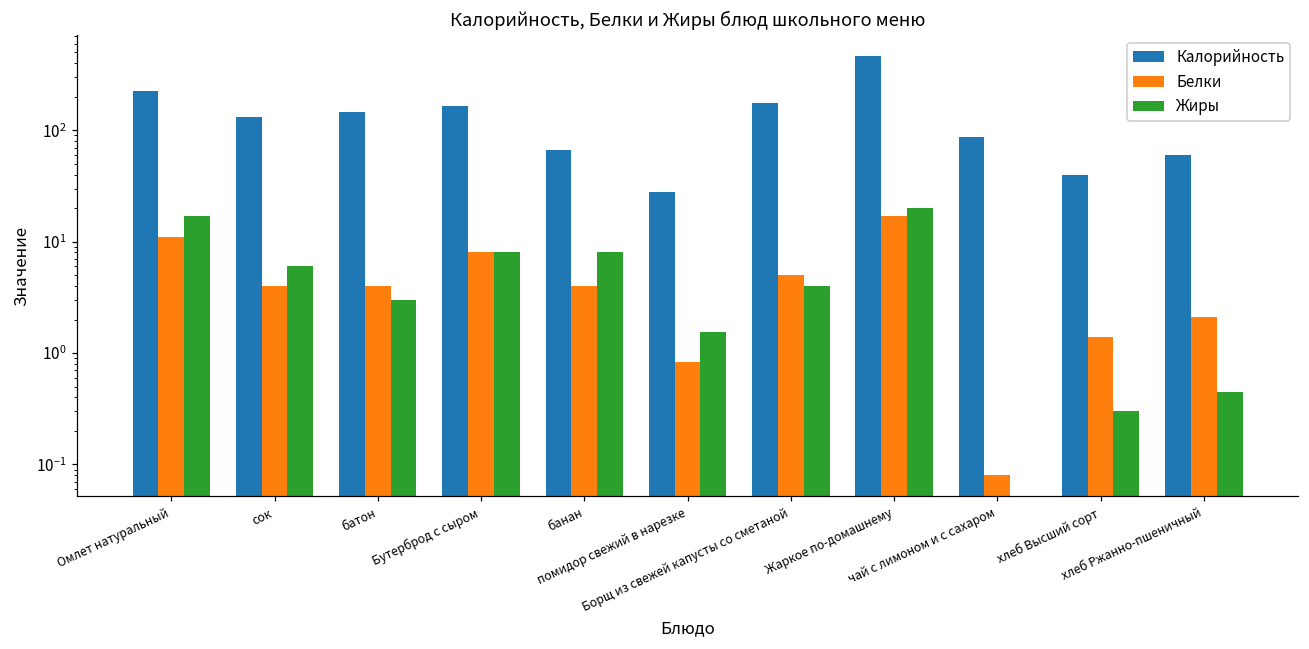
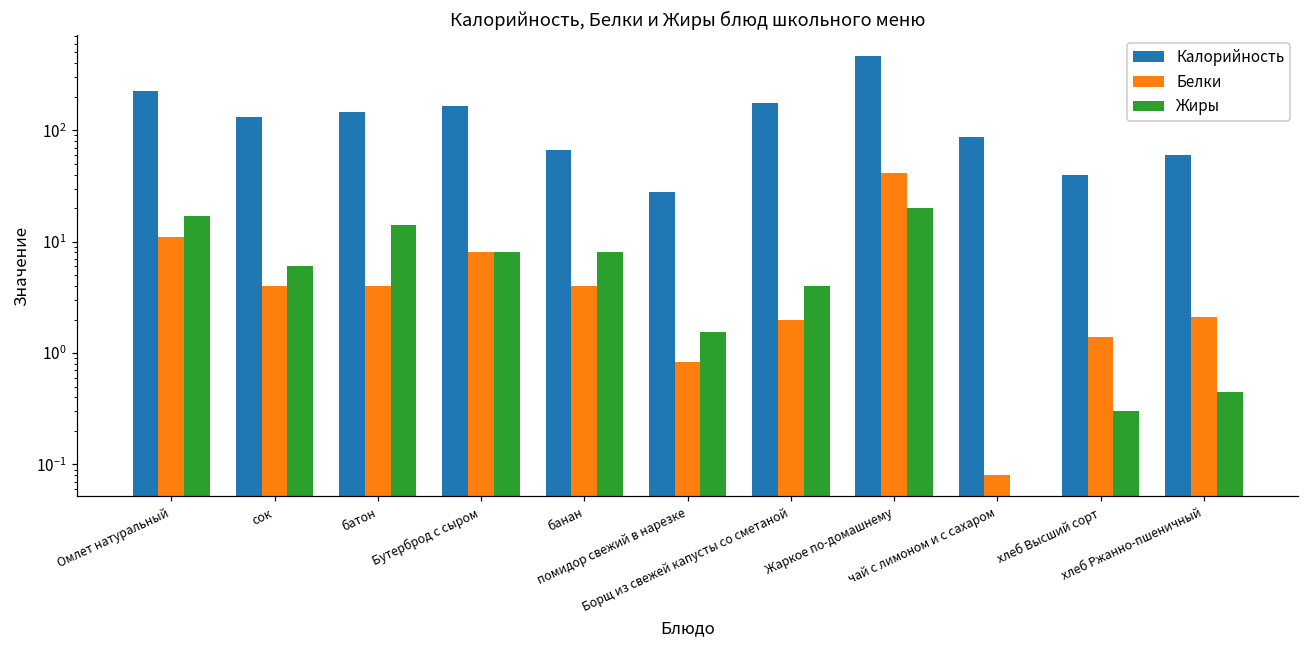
Жиры, батон: 3 -> 14
Белки, Борщ из свежей капусты со сметаной: 5 -> 2
Белки, Жаркое по-домашнему: 17 -> 41
